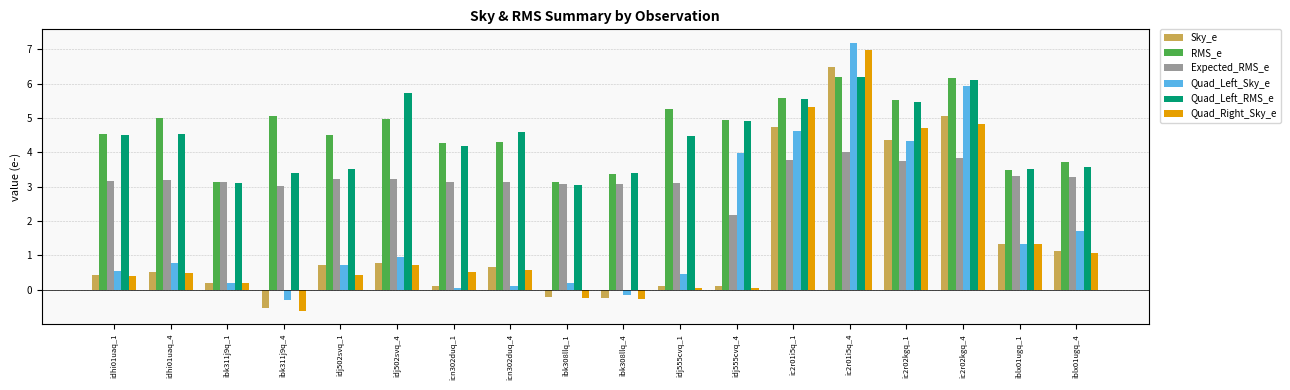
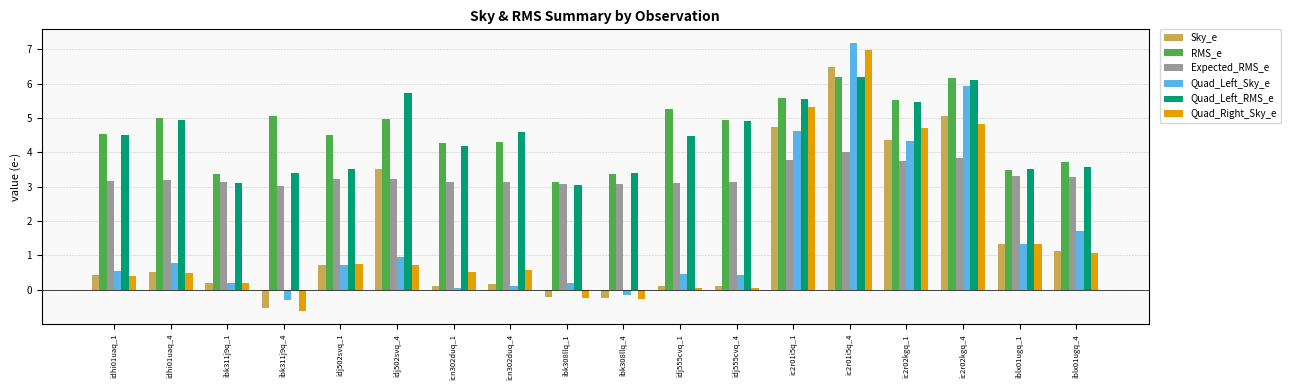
Quad_Left_RMS_e, idhi01uaq_4: 4.5 -> 4.9
RMS_e, ibk311j9q_1: 3.1 -> 3.4
Quad_Right_Sky_e, idj502svq_1: 0.4 -> 0.8
Sky_e, idj502svq_4: 0.8 -> 3.5
Sky_e, icn302duq_4: 0.7 -> 0.2
Expected_RMS_e, idj555cvq_4: 2.2 -> 3.1
Quad_Left_Sky_e, idj555cvq_4: 4.0 -> 0.4
